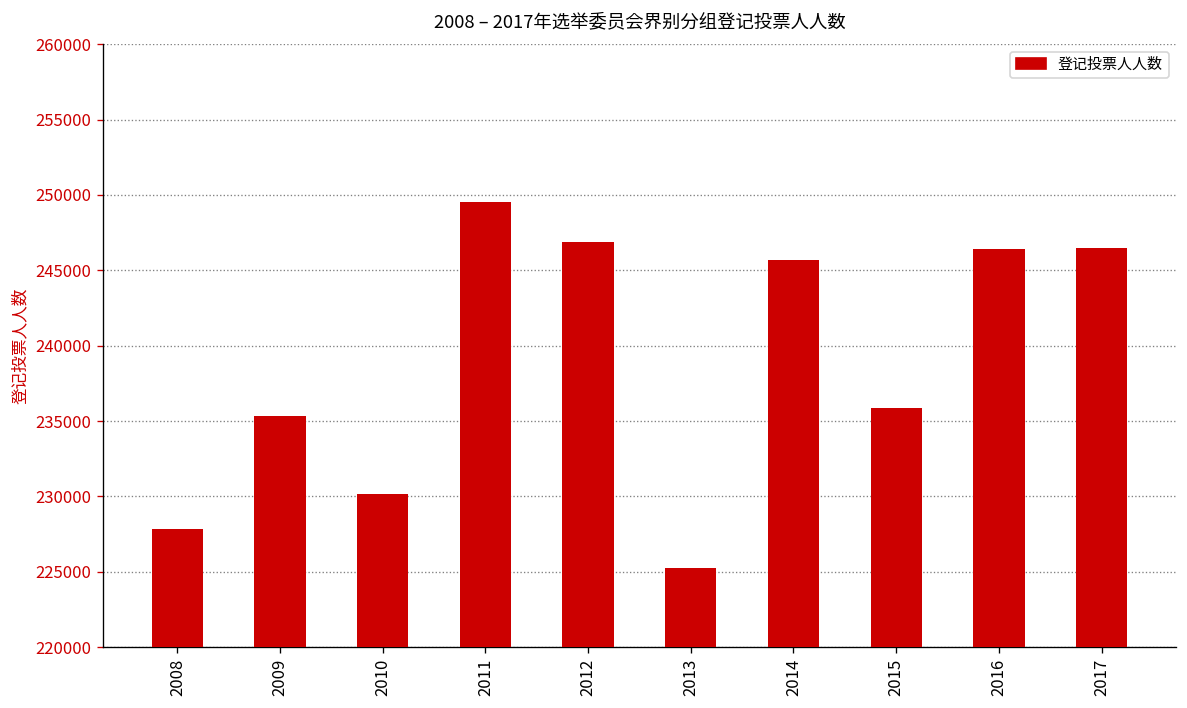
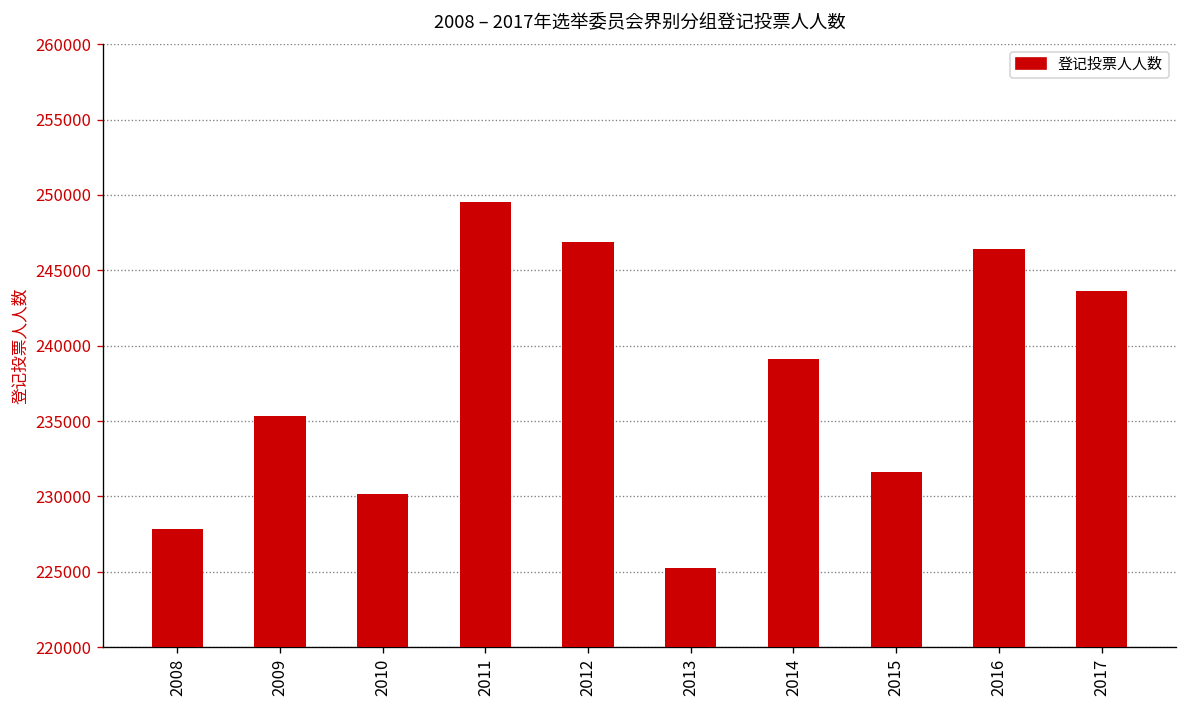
2014: 245700 -> 239100
2015: 235800 -> 231600
2017: 246500 -> 243600
